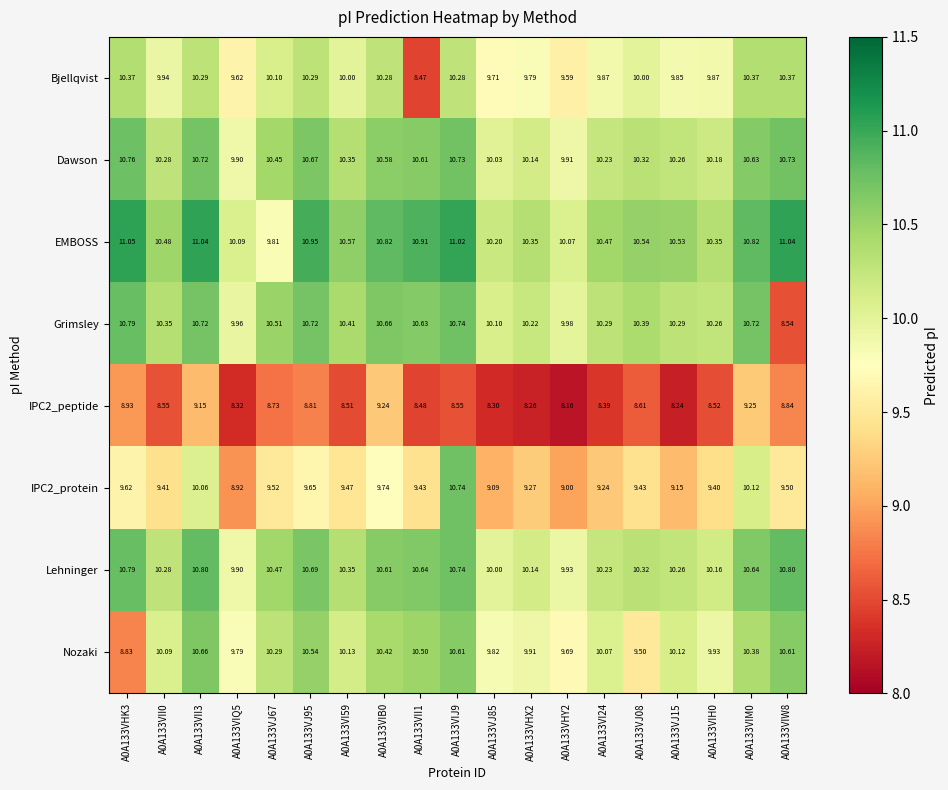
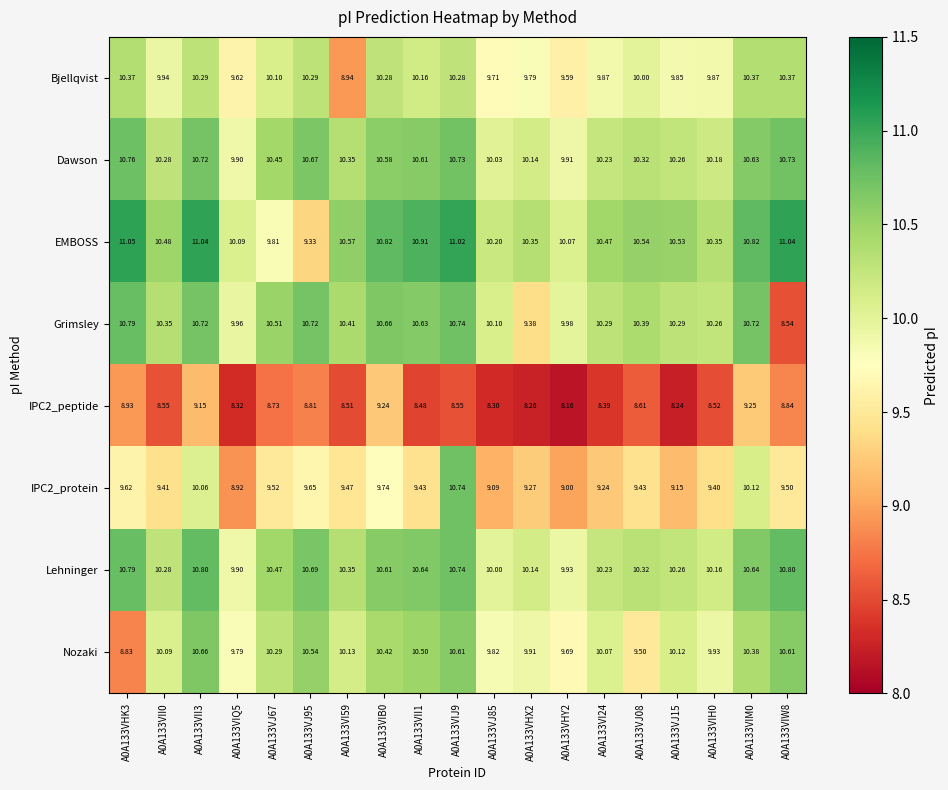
Bjellqvist, A0A133VI59: 10.00 -> 8.94
Bjellqvist, A0A133VII1: 8.47 -> 10.16
EMBOSS, A0A133VJ95: 10.95 -> 9.33
Grimsley, A0A133VHX2: 10.22 -> 9.38
